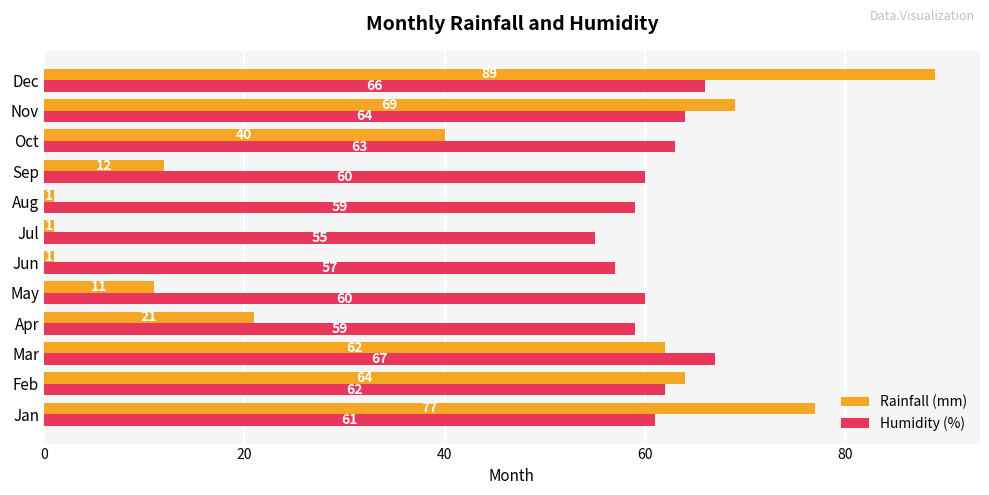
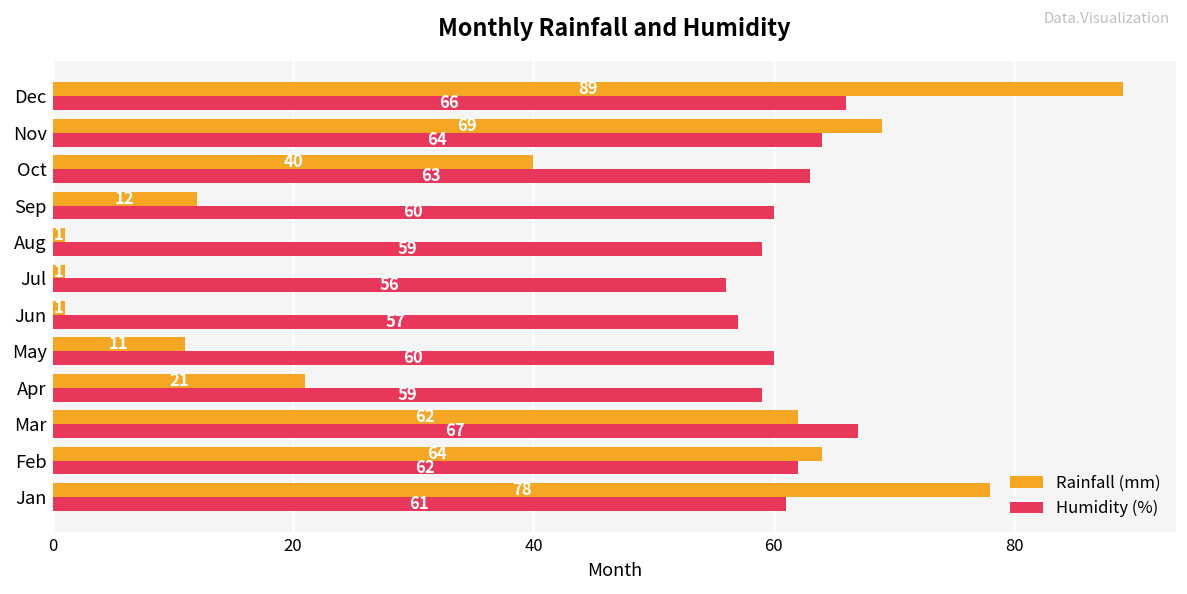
Humidity (%), Jul: 55 -> 56
Rainfall (mm), Jan: 77 -> 78
